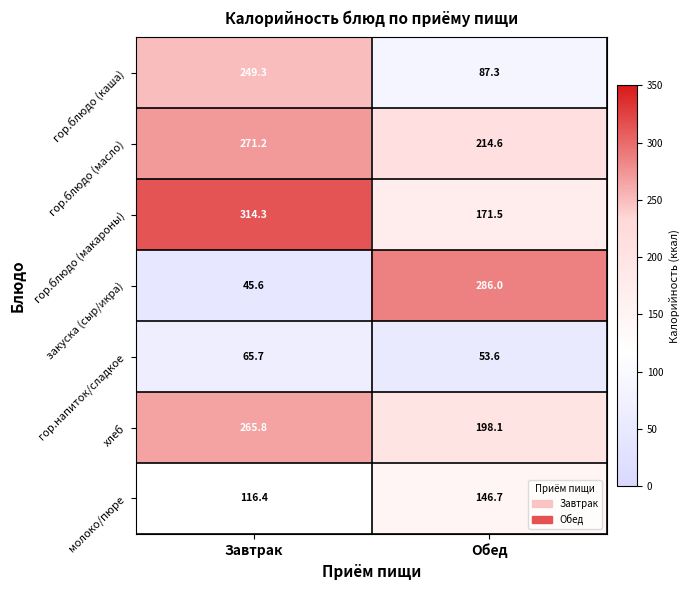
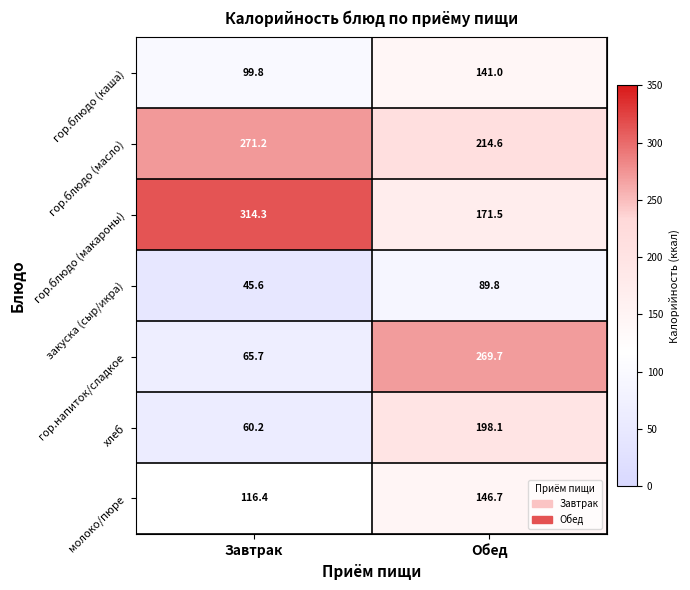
гор.блюдо (каша), Завтрак: 249.3 -> 99.8
гор.блюдо (каша), Обед: 87.3 -> 141.0
закуска (сыр/икра), Обед: 286.0 -> 89.8
гор.напиток/сладкое, Обед: 53.6 -> 269.7
хлеб, Завтрак: 265.8 -> 60.2
